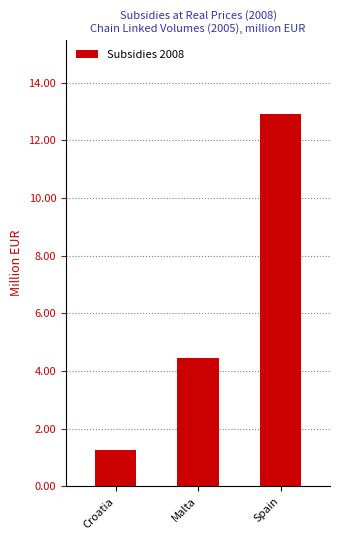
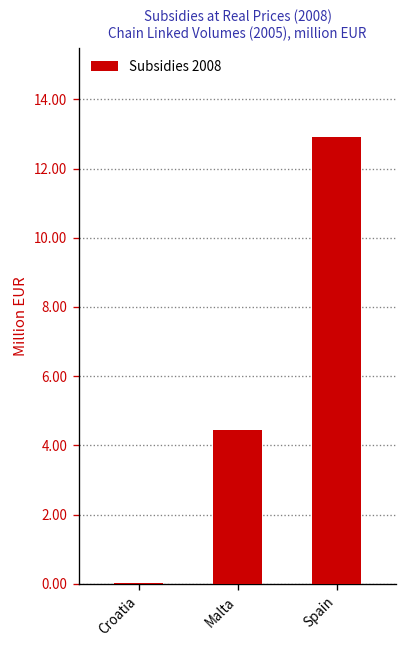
Croatia: 1.3 -> 0.0
